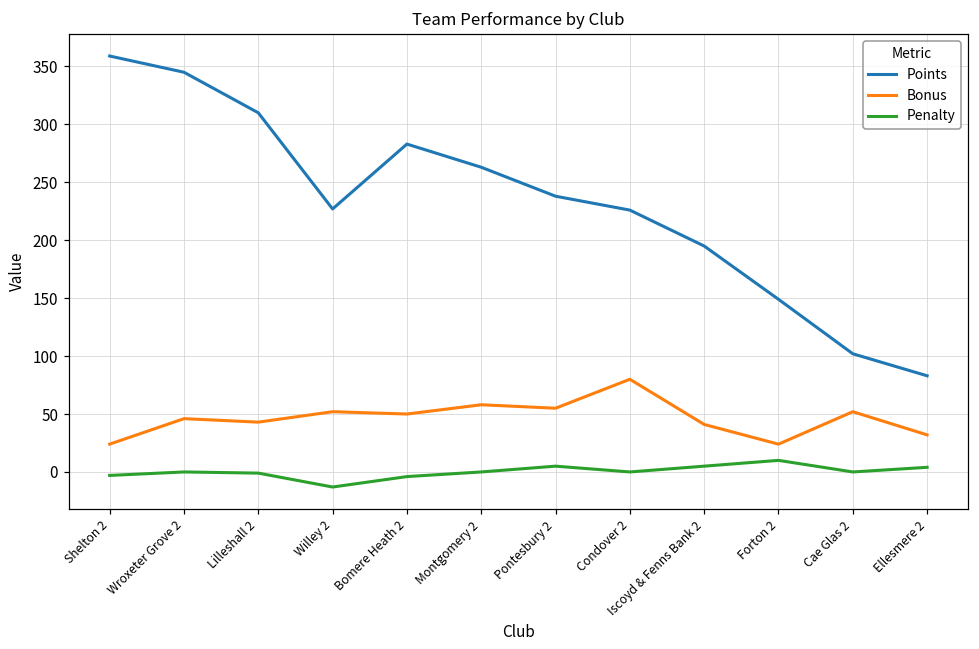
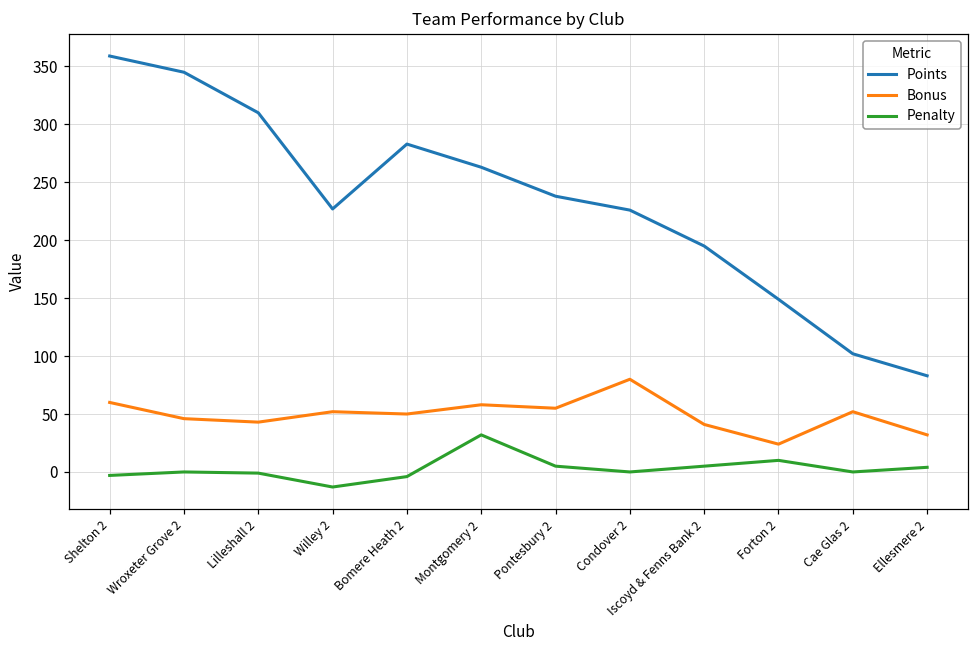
Bonus, Shelton 2: 24 -> 60
Penalty, Montgomery 2: 0 -> 32
